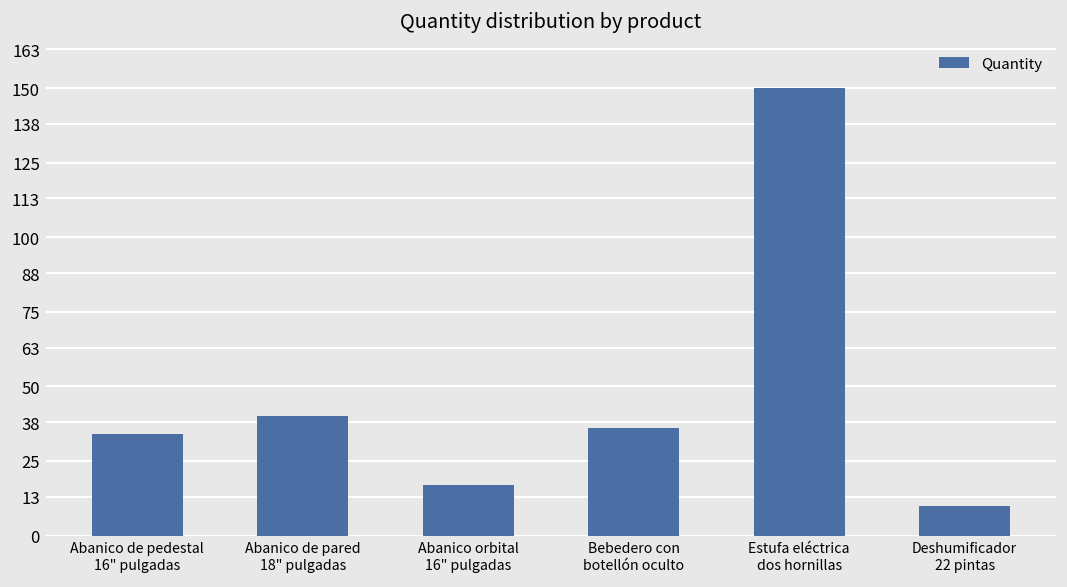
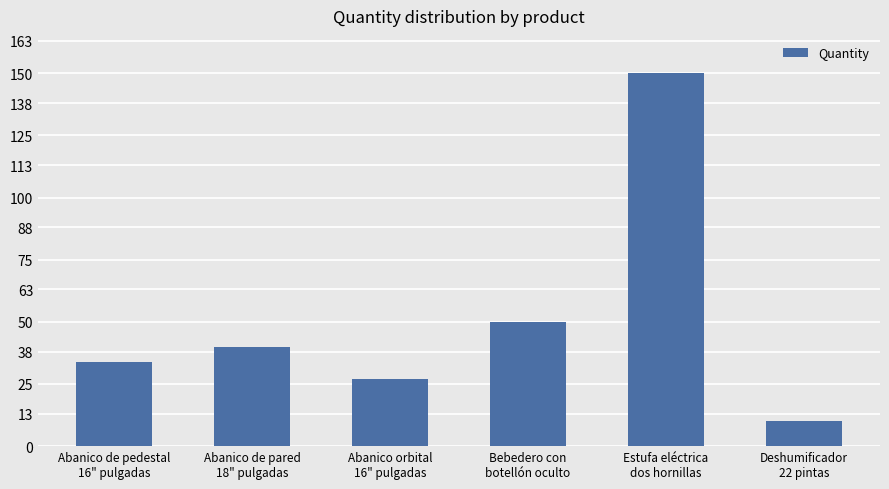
Abanico orbital 16" pulgadas: 17 -> 27
Bebedero con botellón oculto: 36 -> 50
